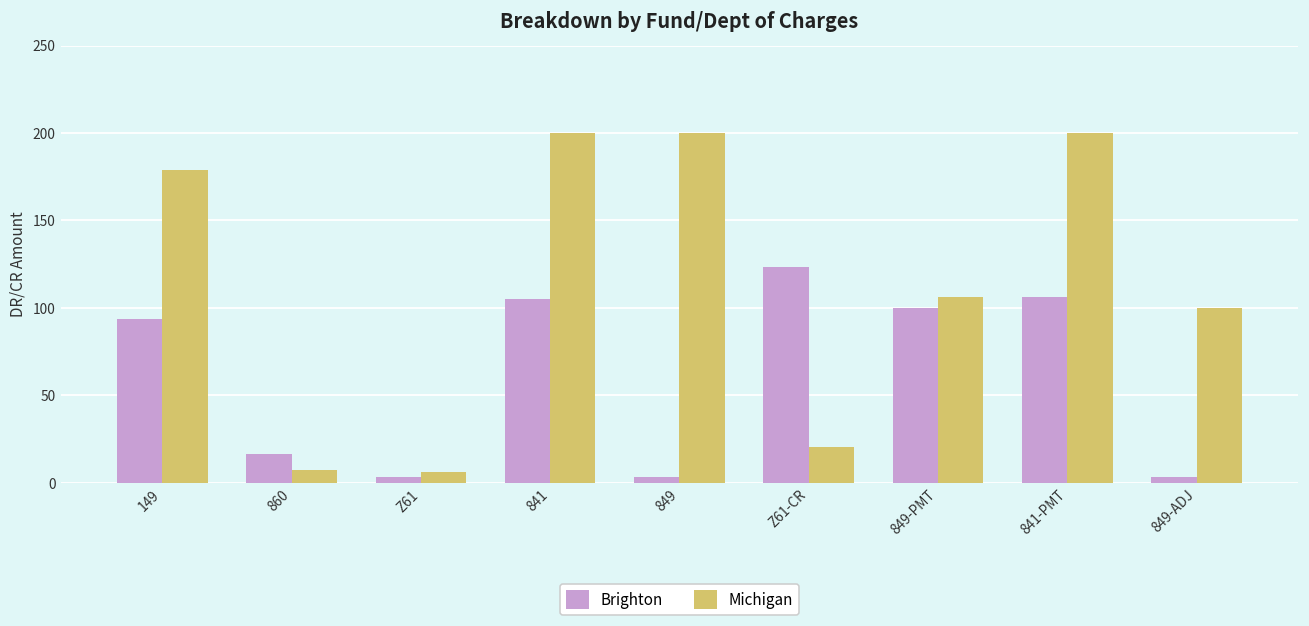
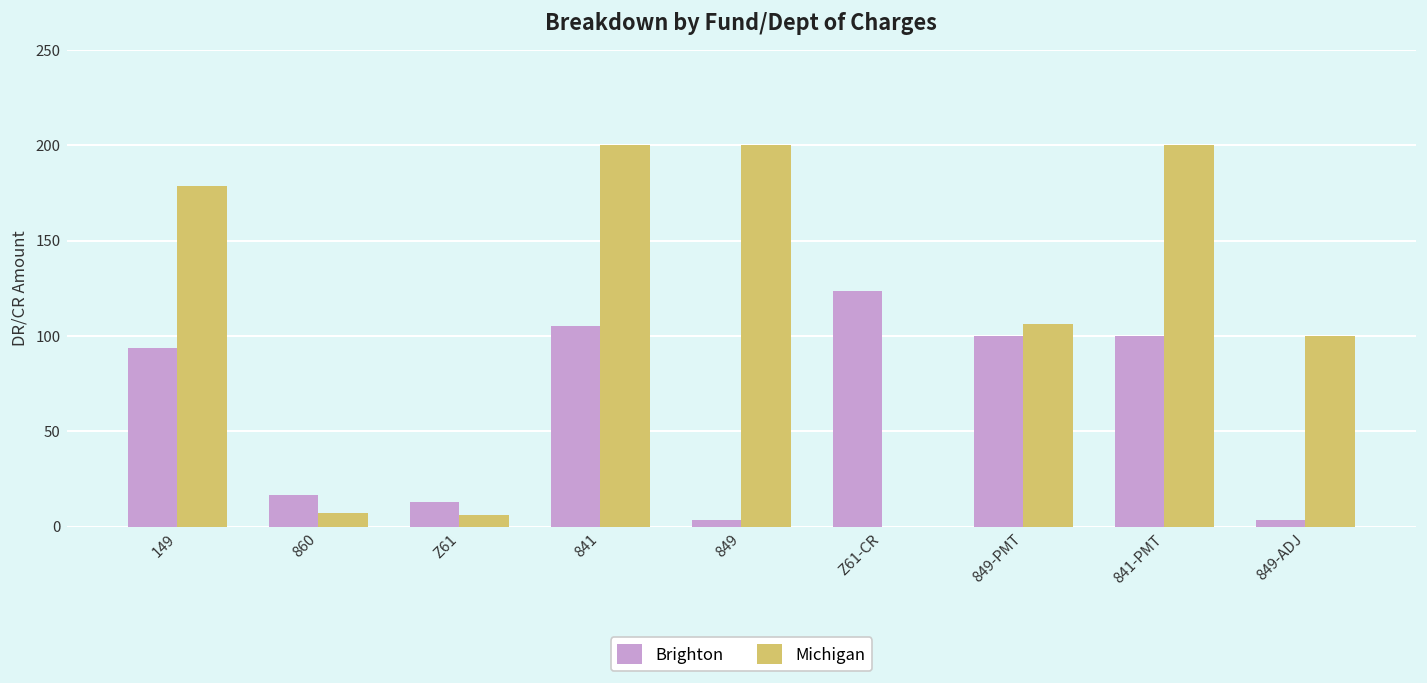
Brighton, Z61: 3 -> 13
Michigan, Z61-CR: 21 -> 0
Brighton, 841-PMT: 106 -> 100
